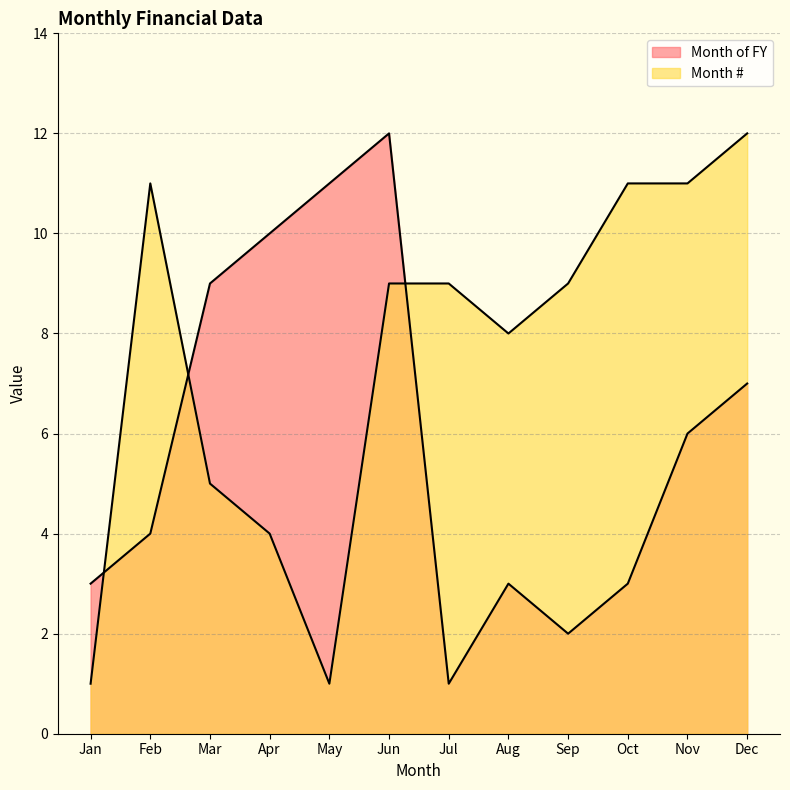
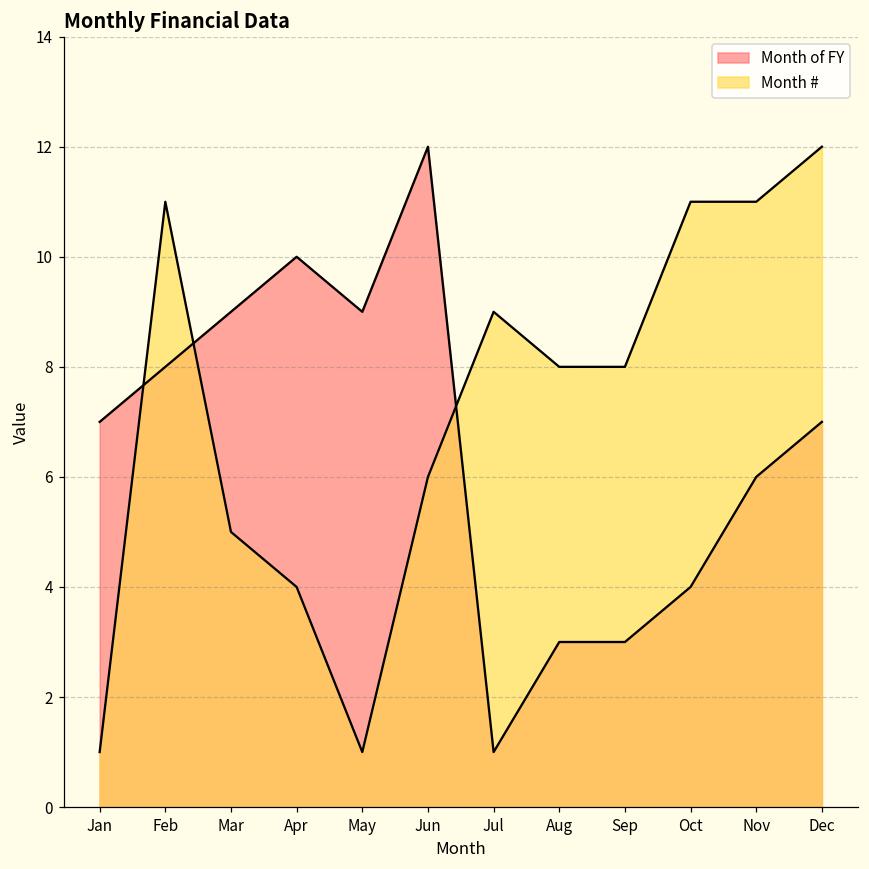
Month of FY, Jan: 3 -> 7
Month of FY, Feb: 4 -> 8
Month of FY, May: 11 -> 9
Month #, Jun: 9 -> 6
Month of FY, Sep: 2 -> 3
Month #, Sep: 9 -> 8
Month of FY, Oct: 3 -> 4
